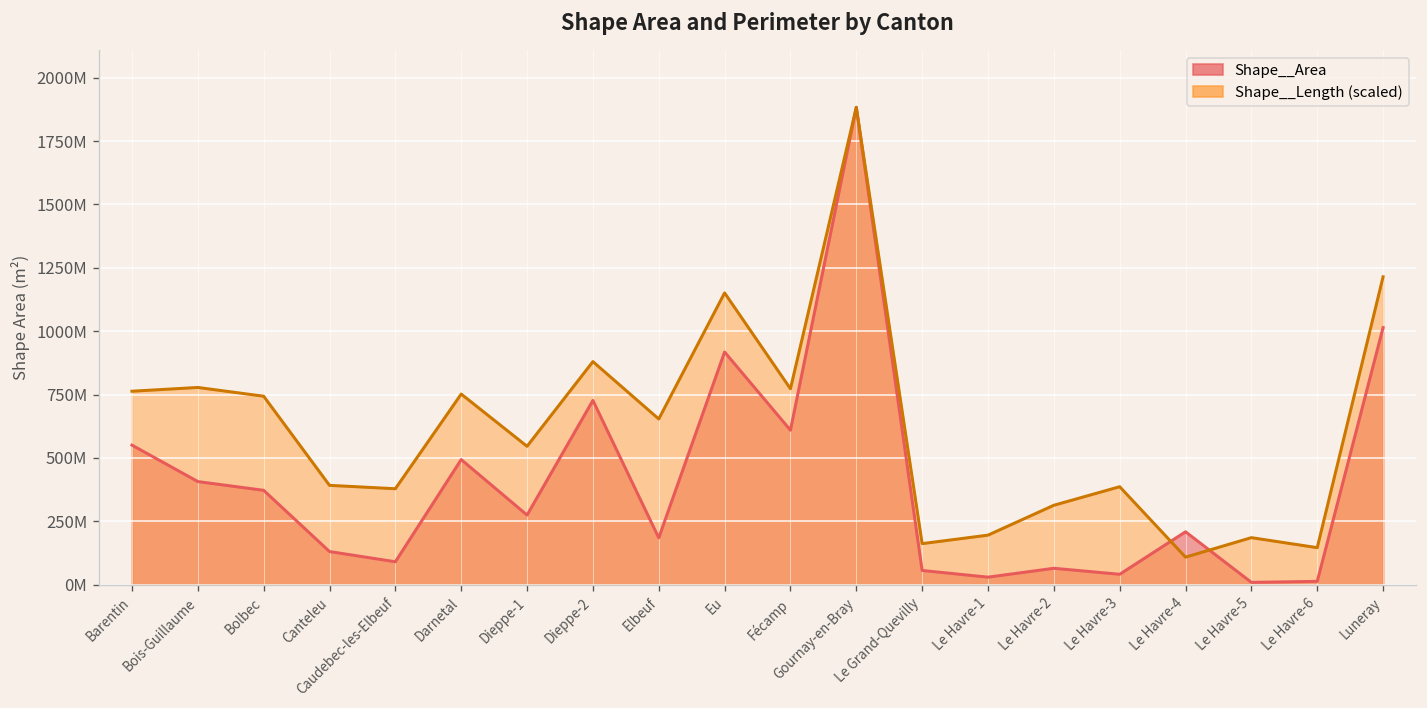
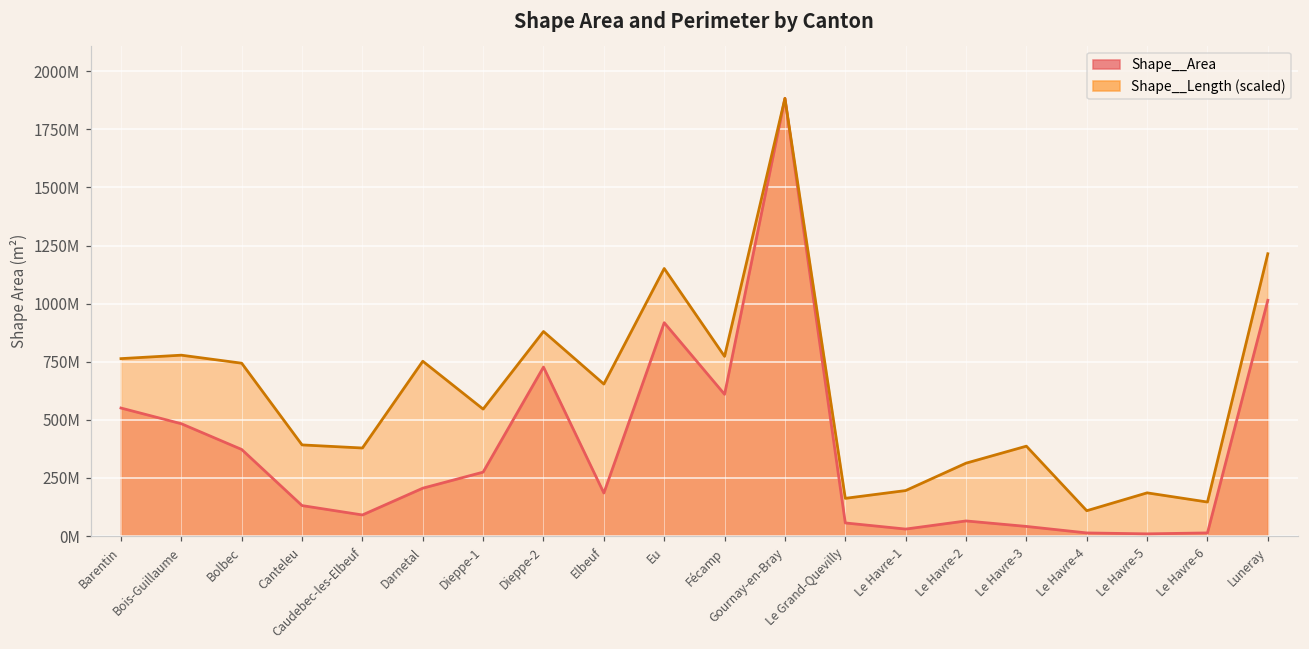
Shape__Area, Bois-Guillaume: 410000000 -> 480000000
Shape__Area, Darnetal: 490000000 -> 210000000
Shape__Area, Le Havre-4: 210000000 -> 10000000
